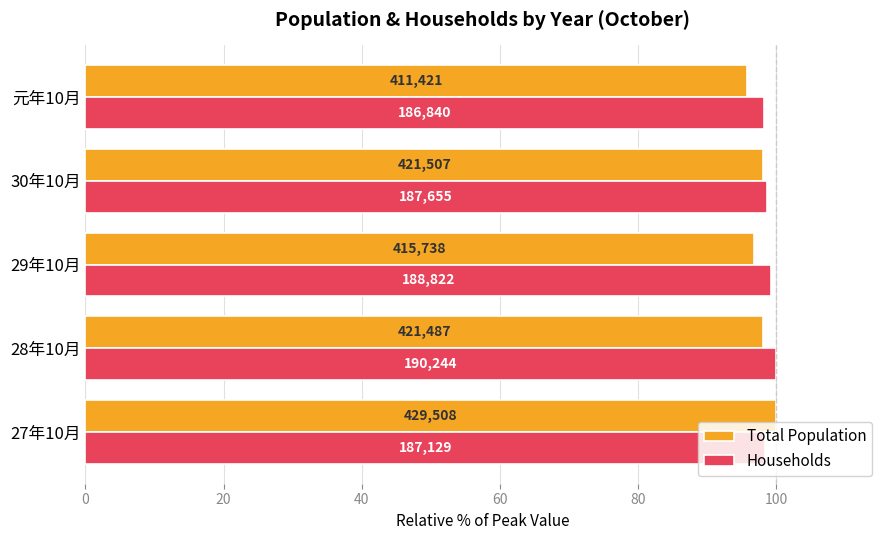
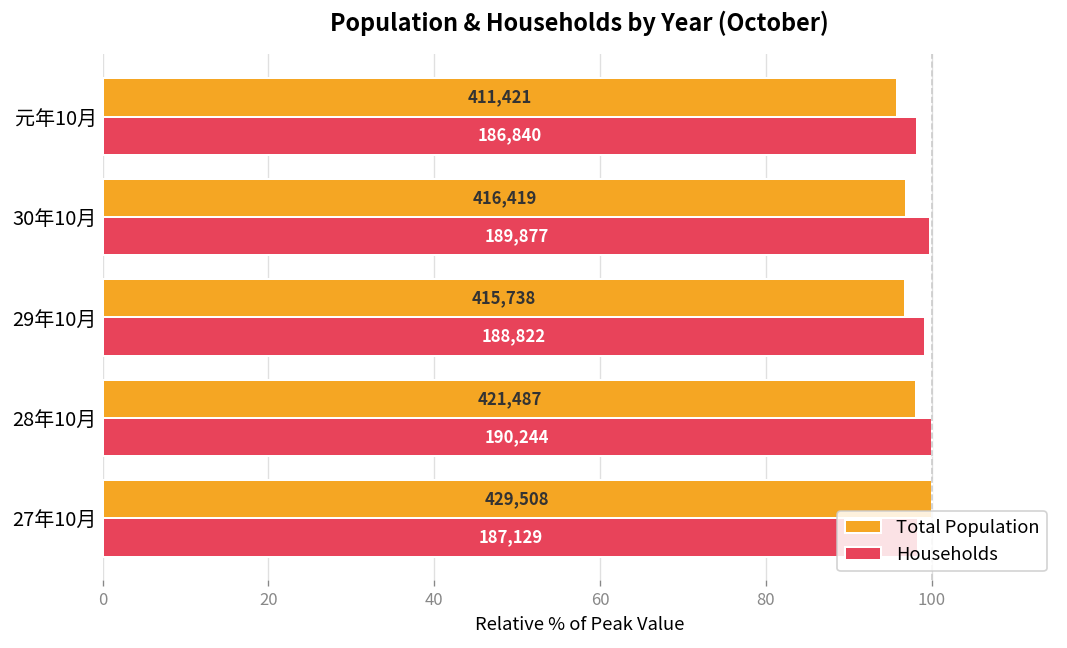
Total Population, 30年10月: 421,507 -> 416,419
Households, 30年10月: 187,655 -> 189,877
